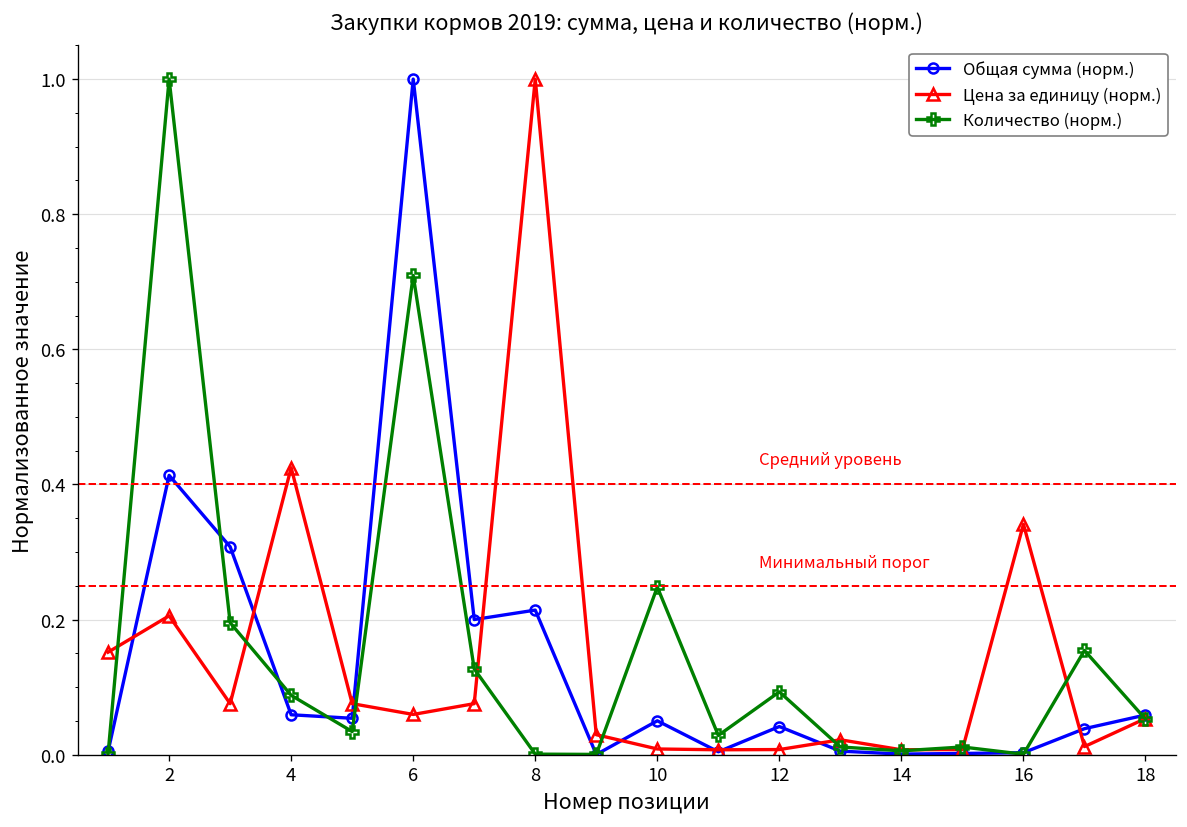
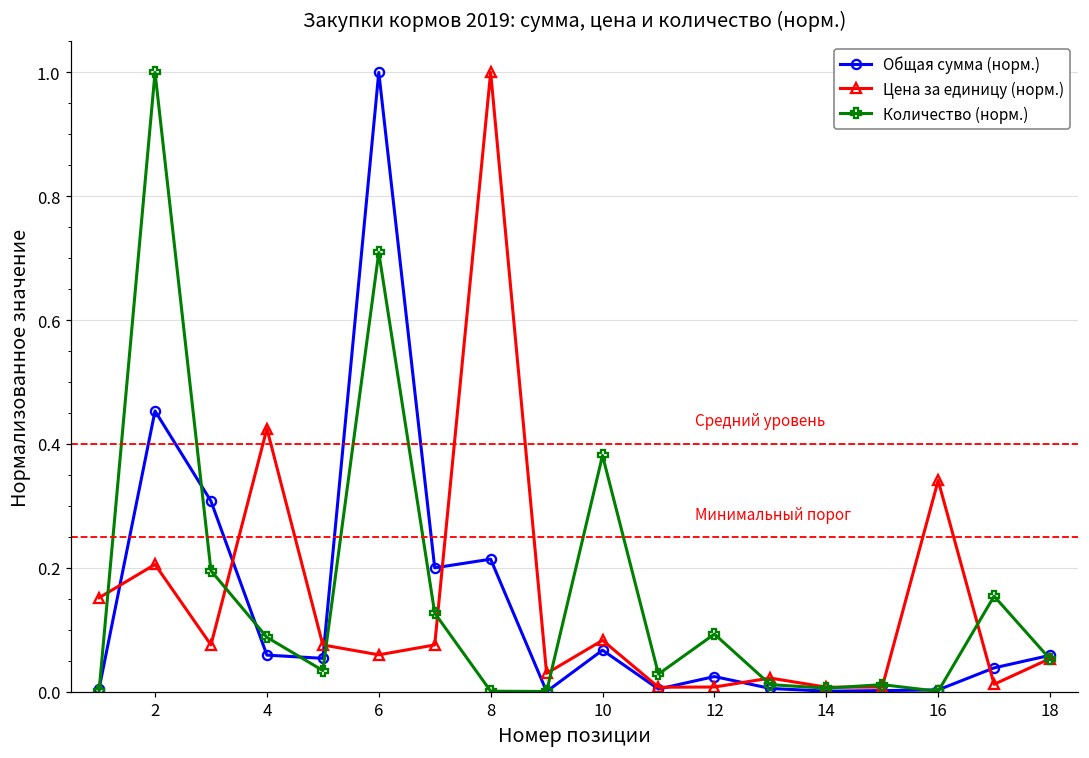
Общая сумма (норм.), 2: 0.41 -> 0.45
Общая сумма (норм.), 10: 0.05 -> 0.07
Цена за единицу (норм.), 10: 0.01 -> 0.08
Количество (норм.), 10: 0.25 -> 0.38
Общая сумма (норм.), 12: 0.04 -> 0.02
